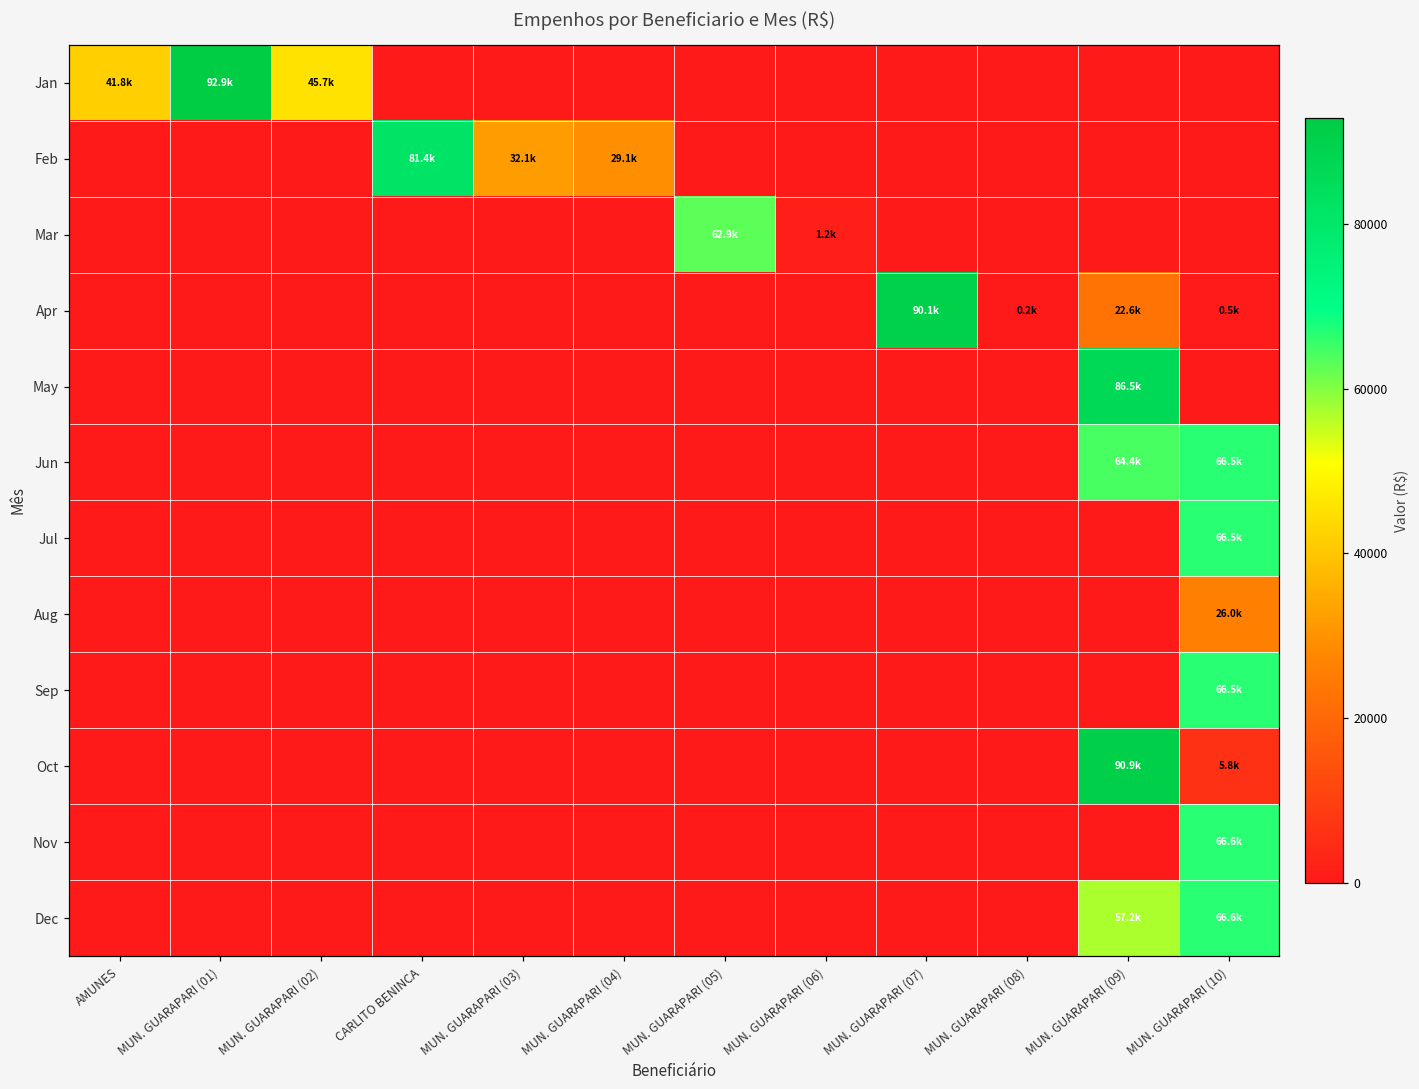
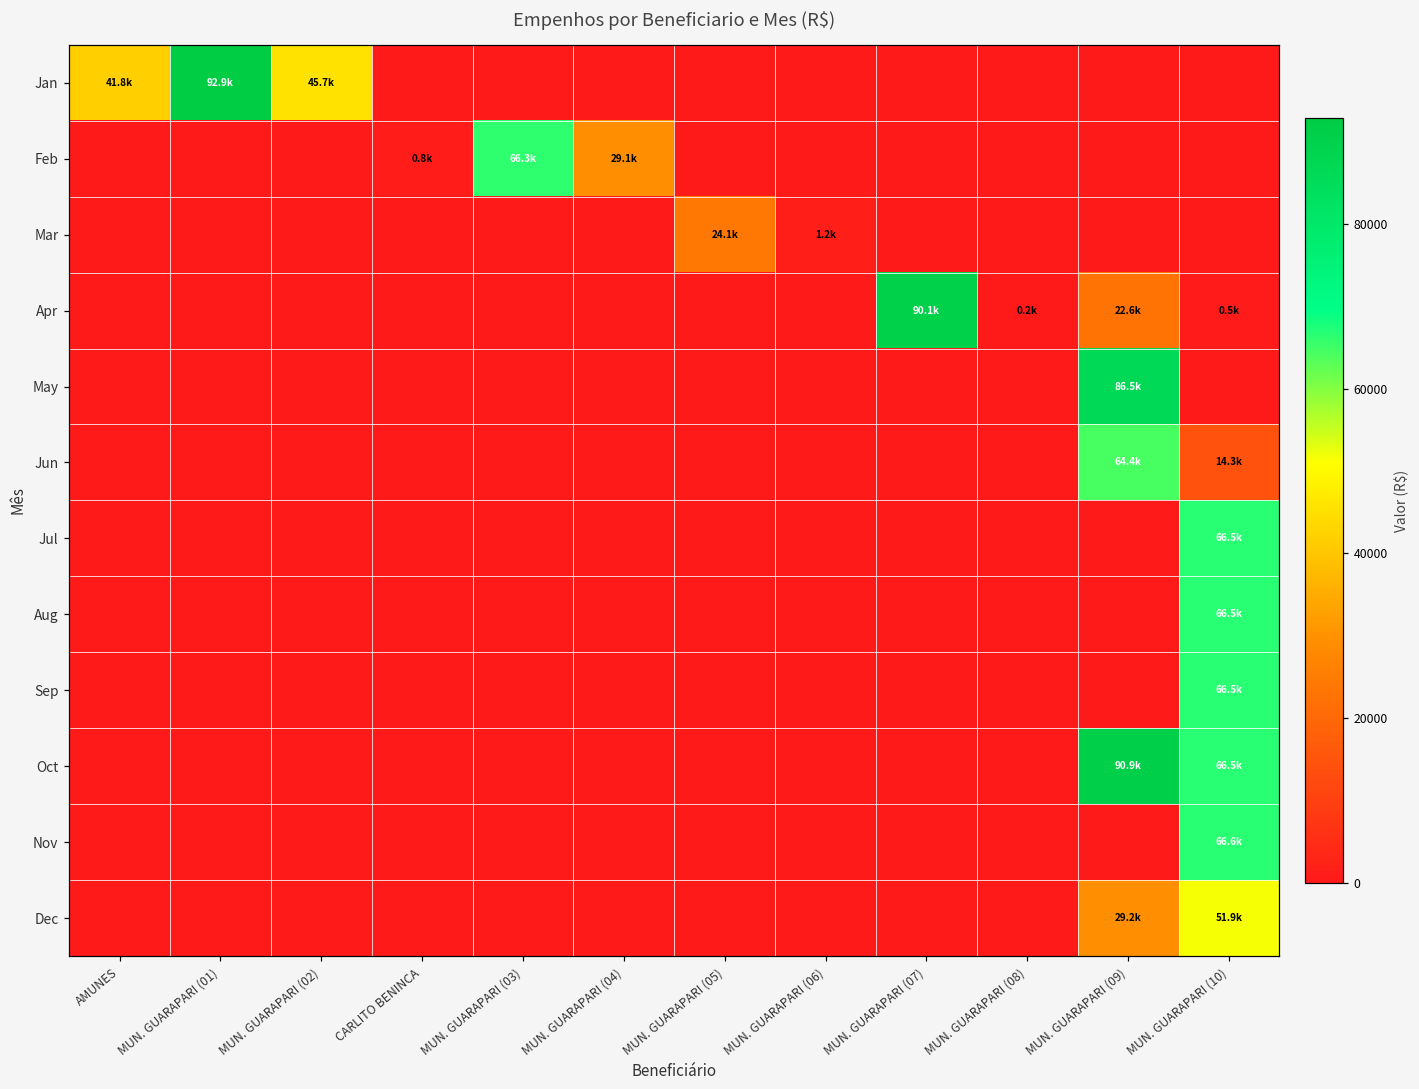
Feb, CARLITO BENINCA: 81.4k -> 0.8k
Feb, MUN. GUARAPARI (03): 32.1k -> 66.3k
Mar, MUN. GUARAPARI (05): 62.9k -> 24.1k
Jun, MUN. GUARAPARI (10): 66.5k -> 14.3k
Aug, MUN. GUARAPARI (10): 26.0k -> 66.5k
Oct, MUN. GUARAPARI (10): 5.8k -> 66.5k
Dec, MUN. GUARAPARI (09): 57.2k -> 29.2k
Dec, MUN. GUARAPARI (10): 66.6k -> 51.9k
